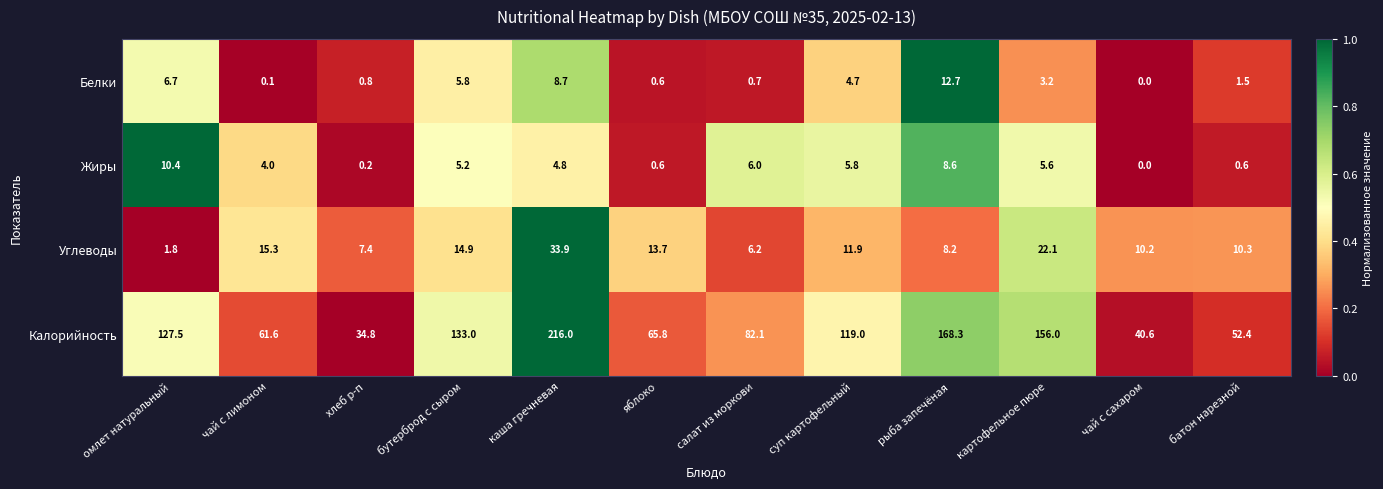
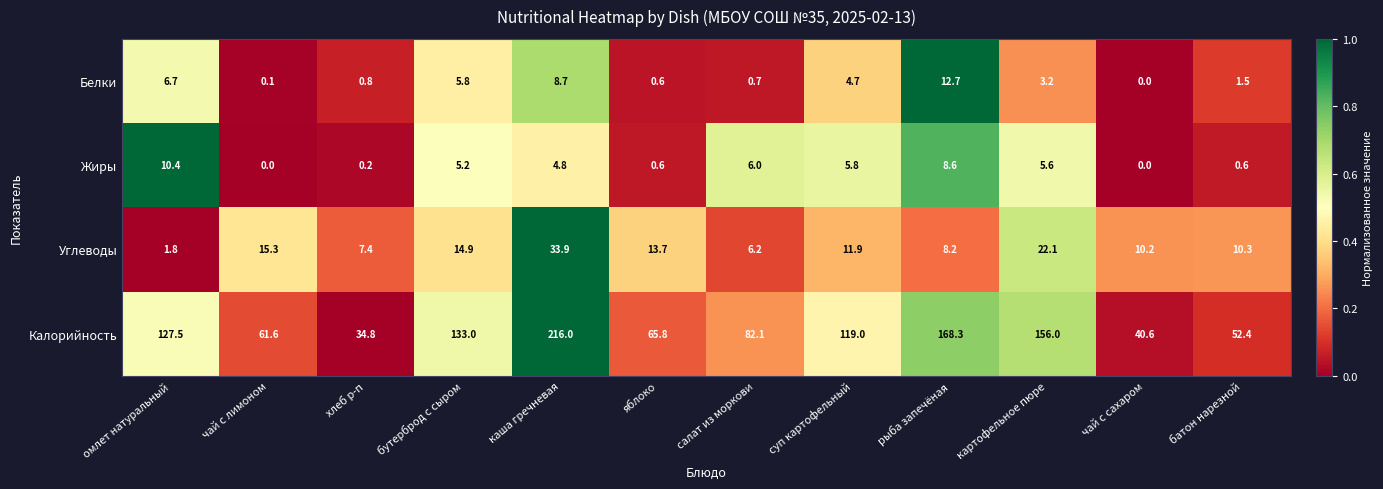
Жиры, чай с лимоном: 4.0 -> 0.0
